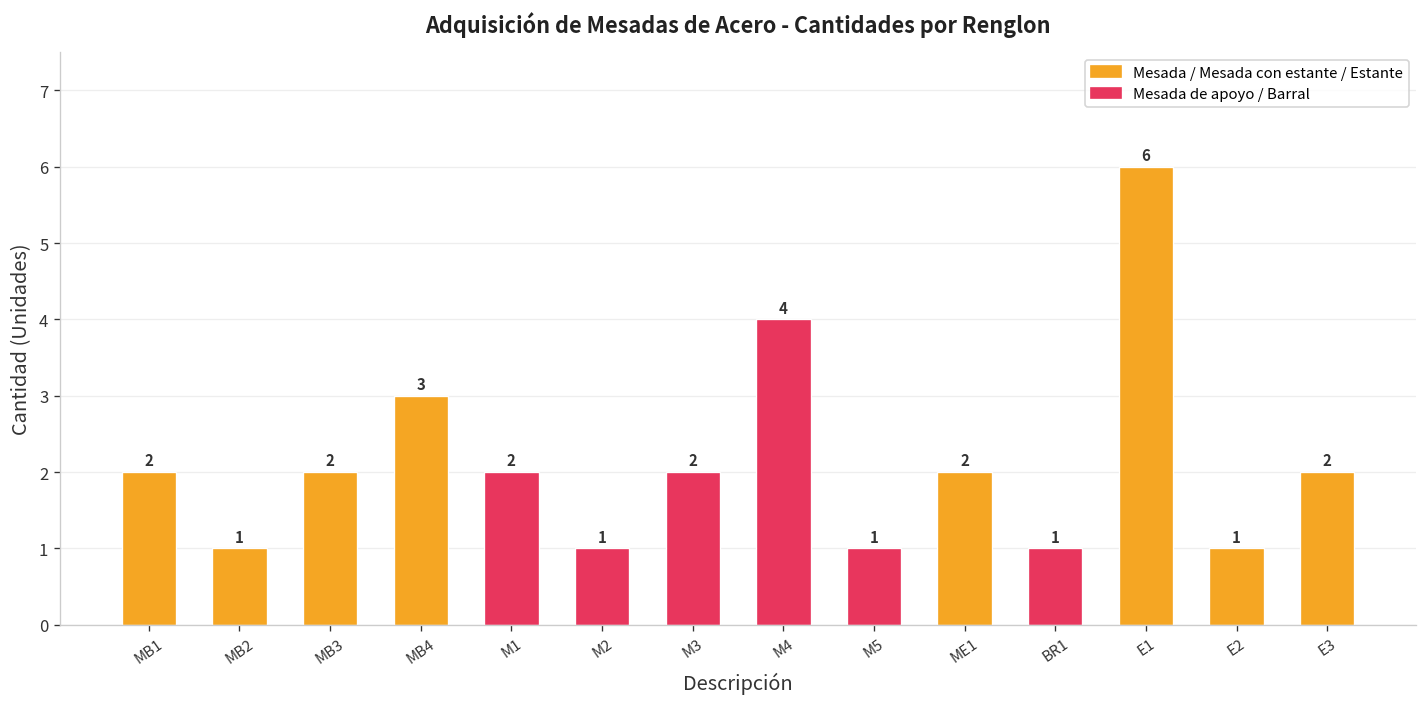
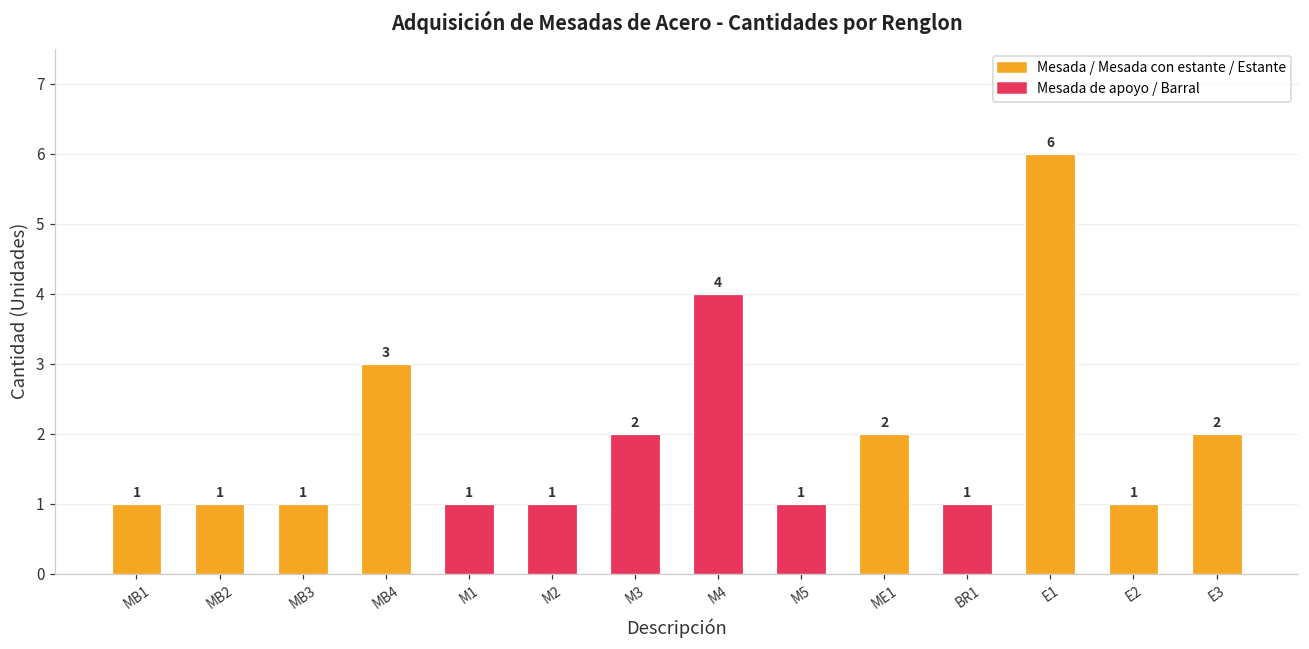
MB1: 2 -> 1
MB3: 2 -> 1
M1: 2 -> 1
